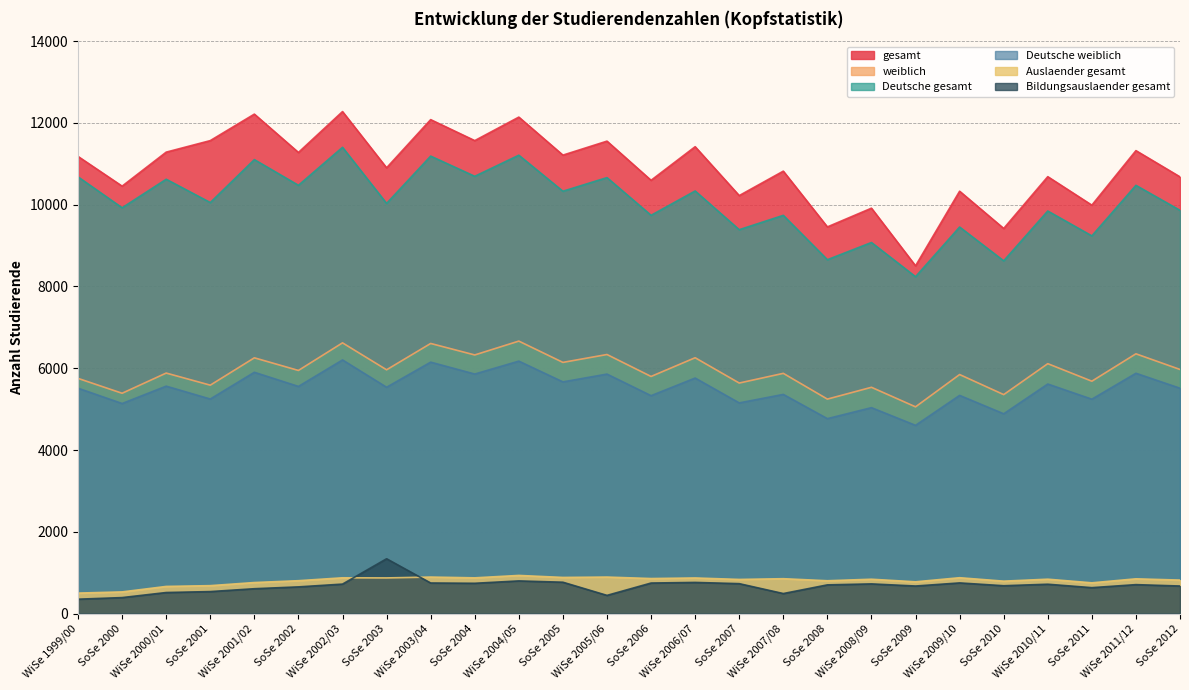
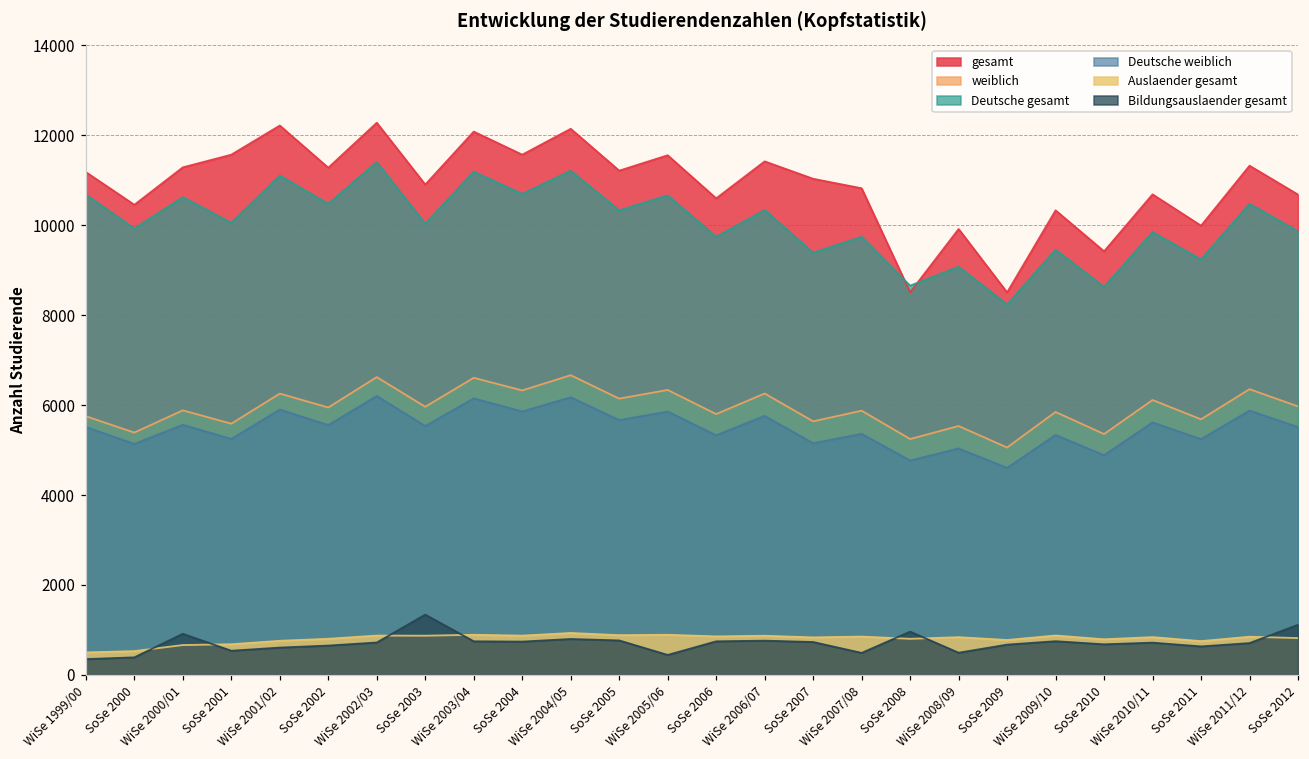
Bildungsauslaender gesamt, WiSe 2000/01: 500 -> 900
gesamt, SoSe 2007: 10200 -> 11000
gesamt, SoSe 2008: 9500 -> 8500
Bildungsauslaender gesamt, SoSe 2008: 700 -> 1000
Bildungsauslaender gesamt, WiSe 2008/09: 700 -> 500
Bildungsauslaender gesamt, SoSe 2012: 700 -> 1100
